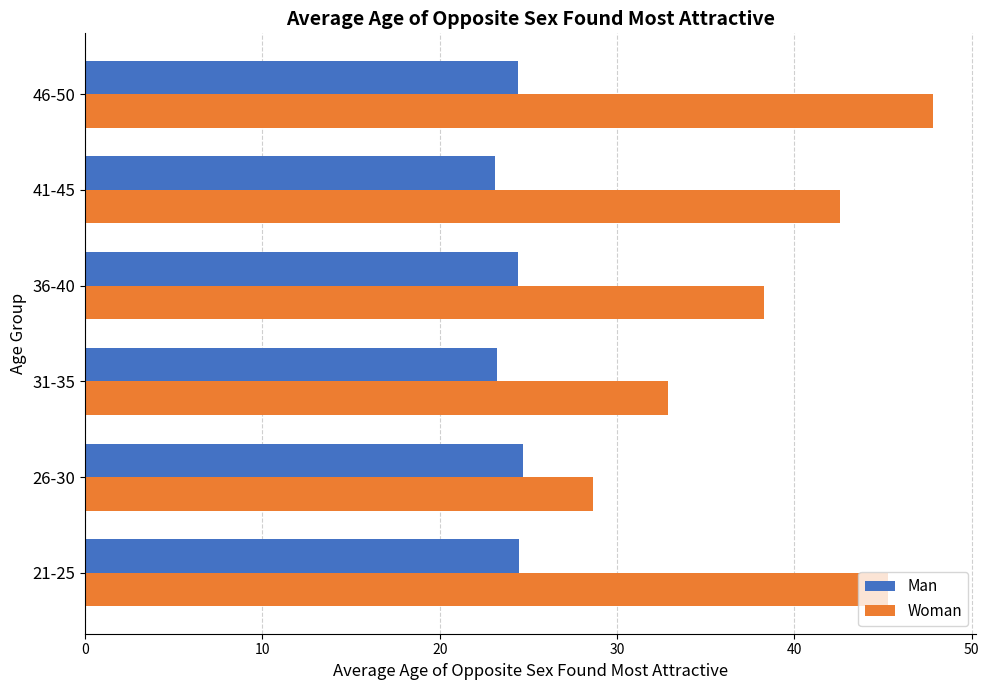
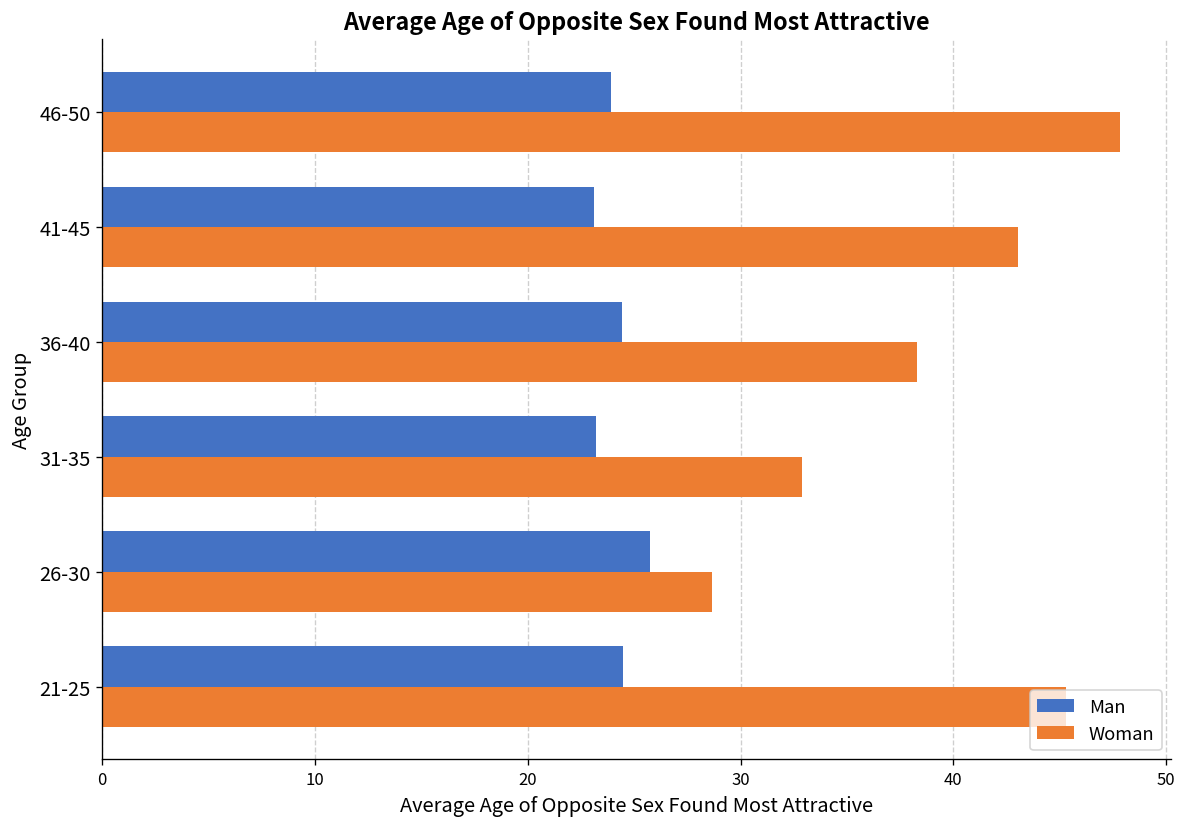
Man, 46-50: 24.4 -> 23.9
Woman, 41-45: 42.6 -> 43.1
Man, 26-30: 24.7 -> 25.7
